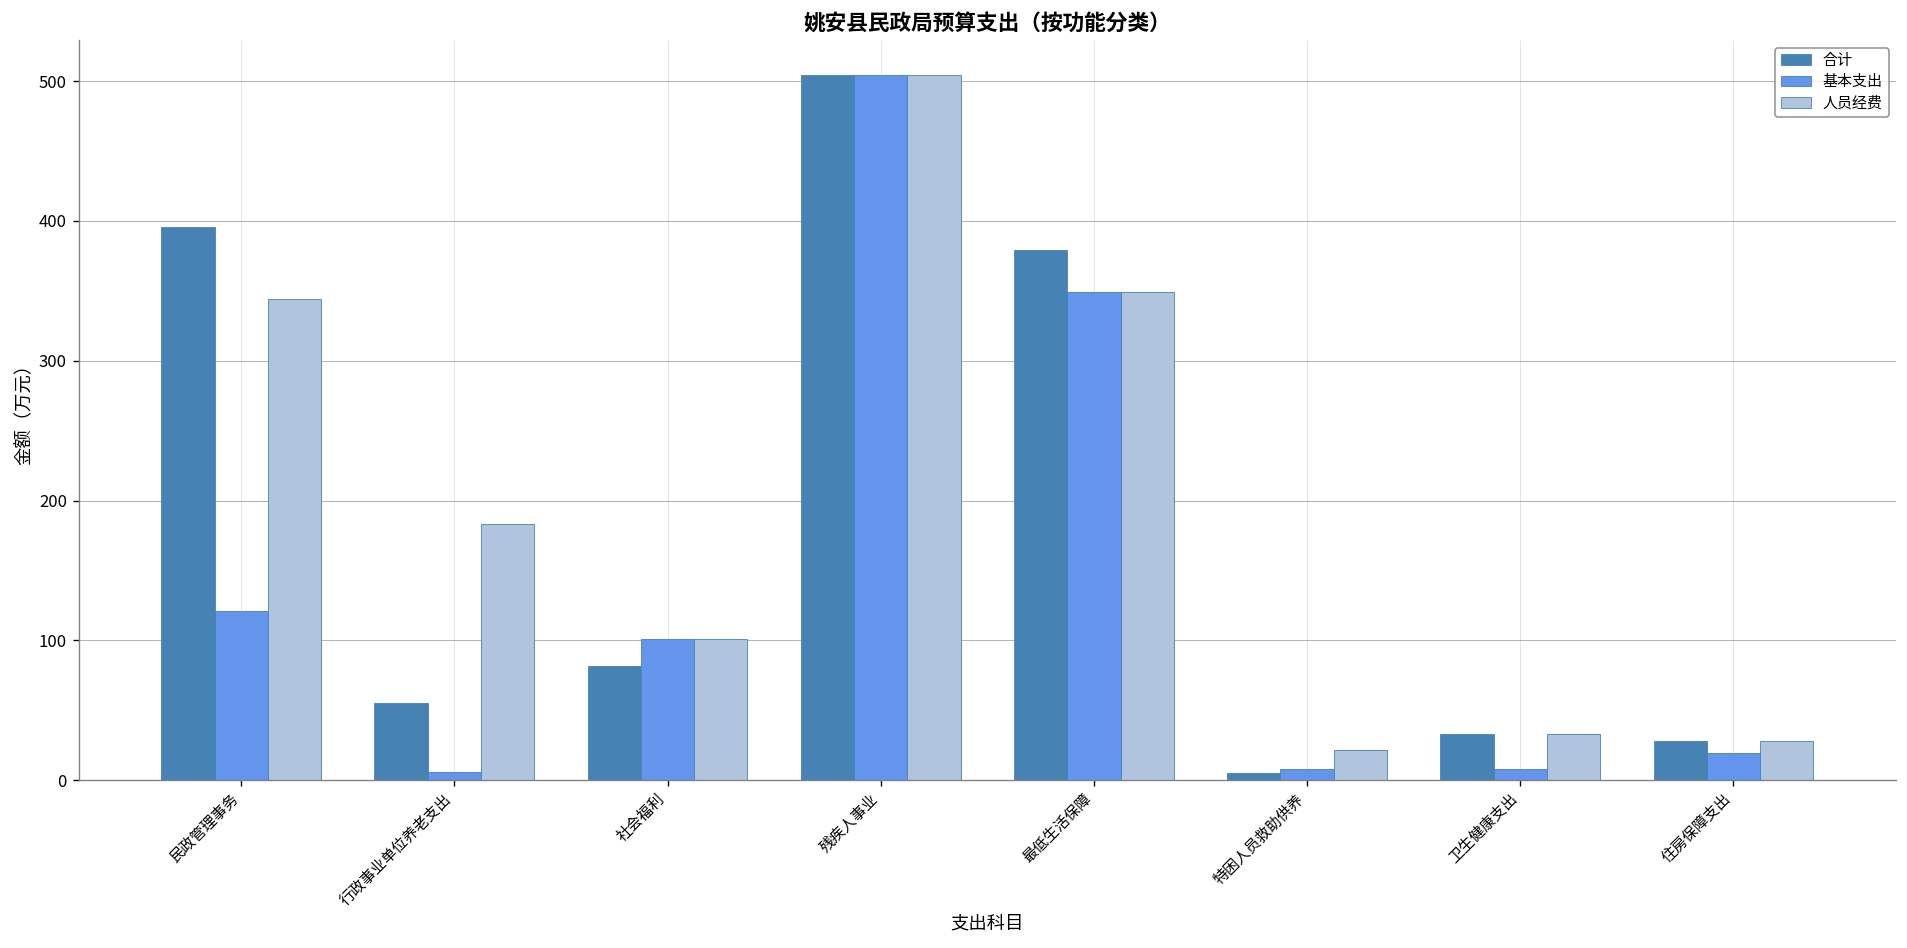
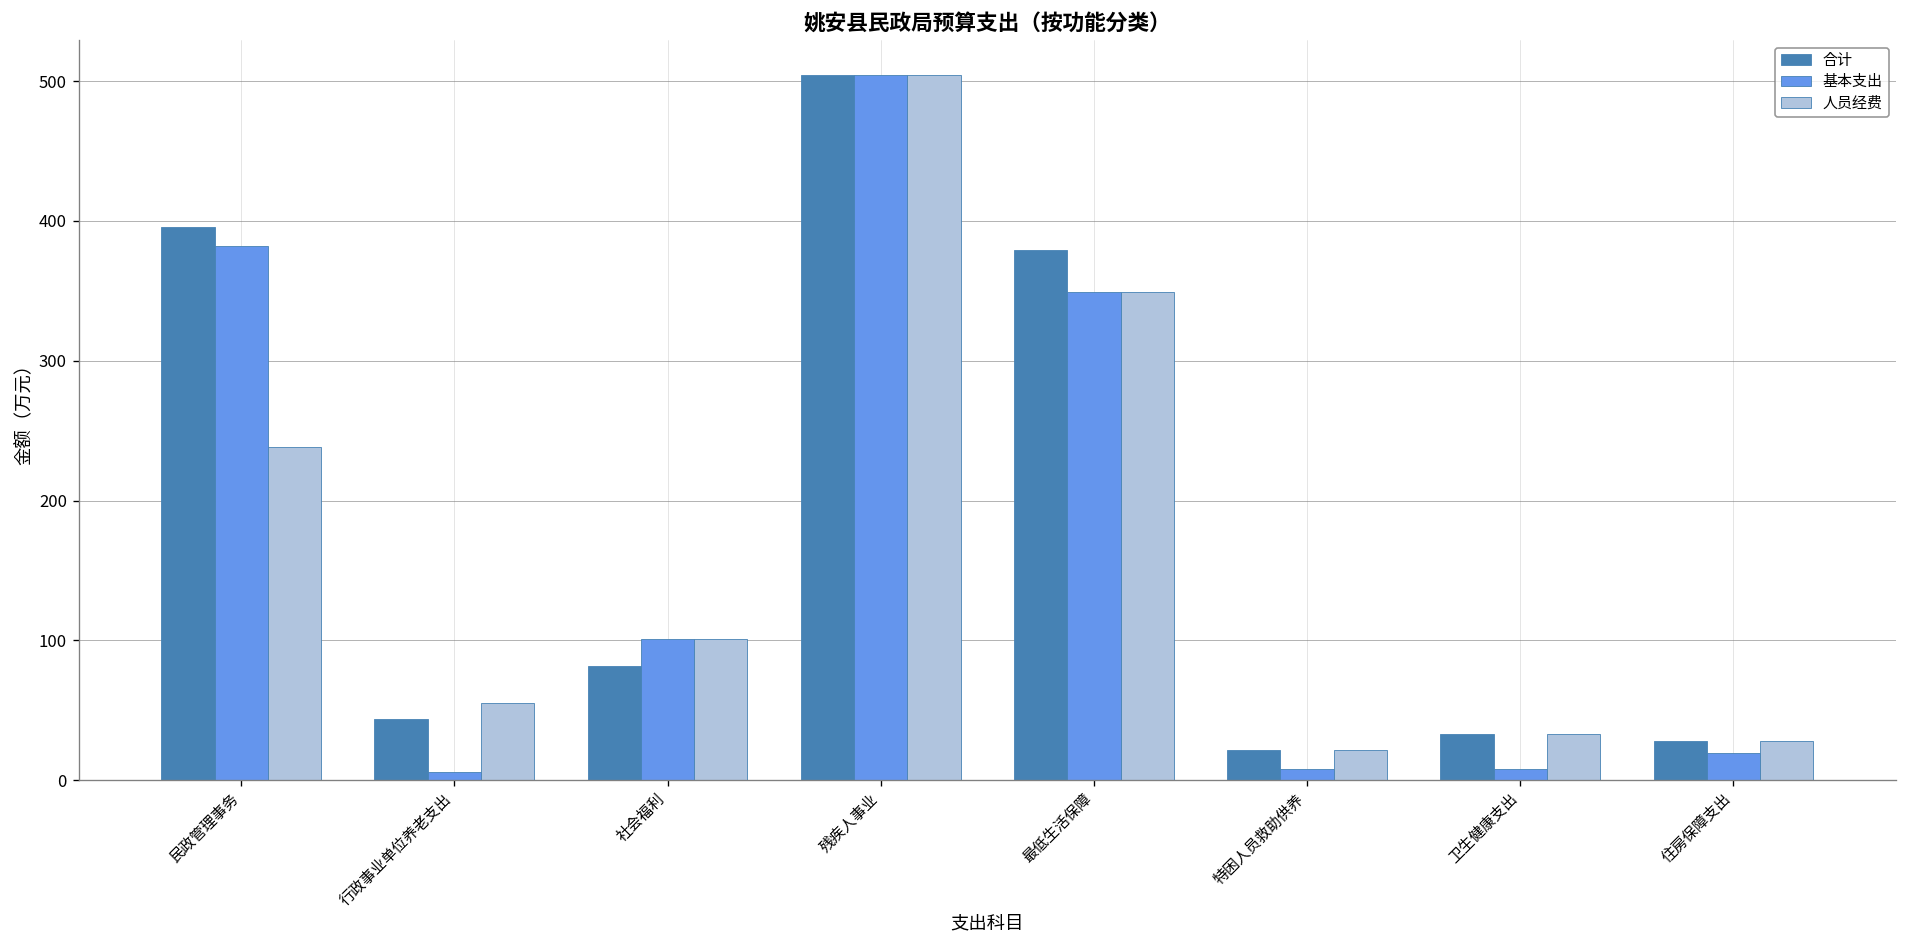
基本支出, 民政管理事务: 121 -> 382
人员经费, 民政管理事务: 344 -> 238
合计, 行政事业单位养老支出: 55 -> 44
人员经费, 行政事业单位养老支出: 183 -> 55
合计, 特困人员救助供养: 5 -> 21
